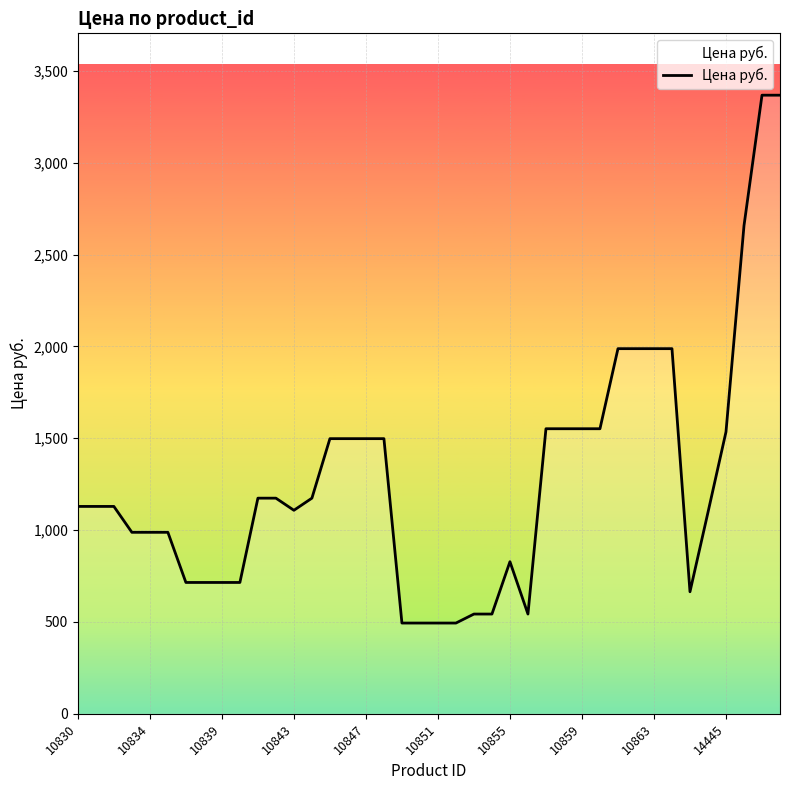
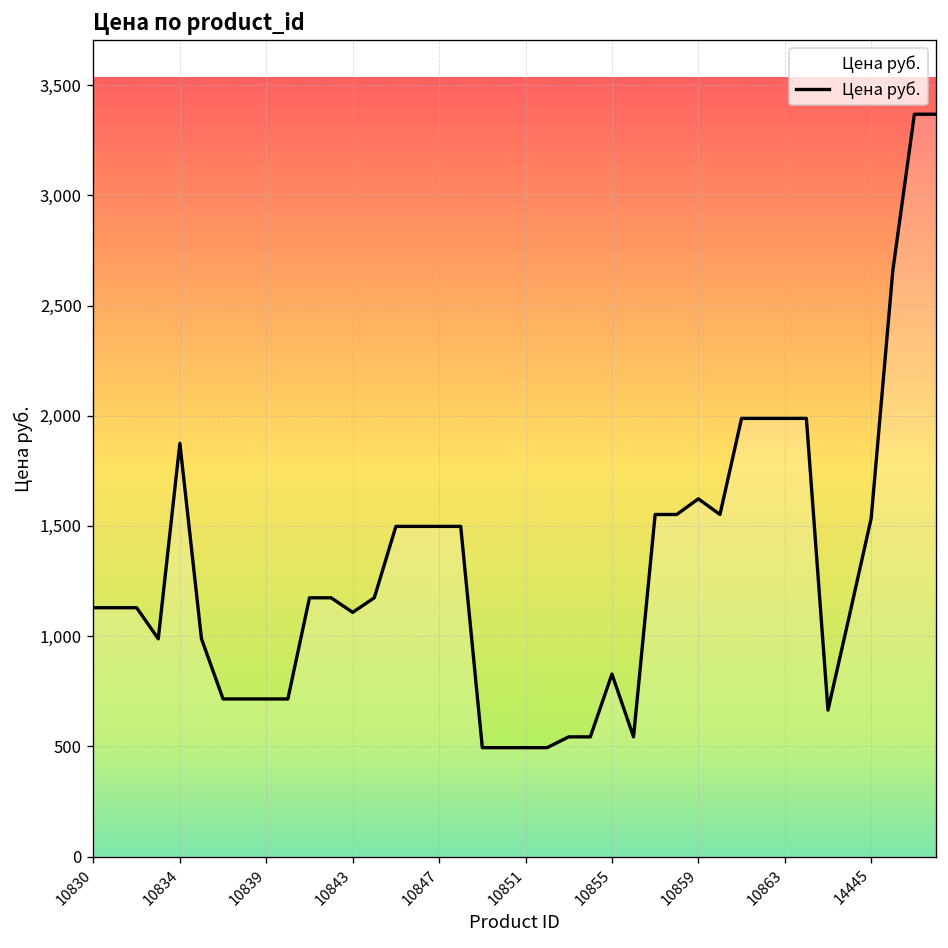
10834: 990 -> 1,880
10859: 1,550 -> 1,620
